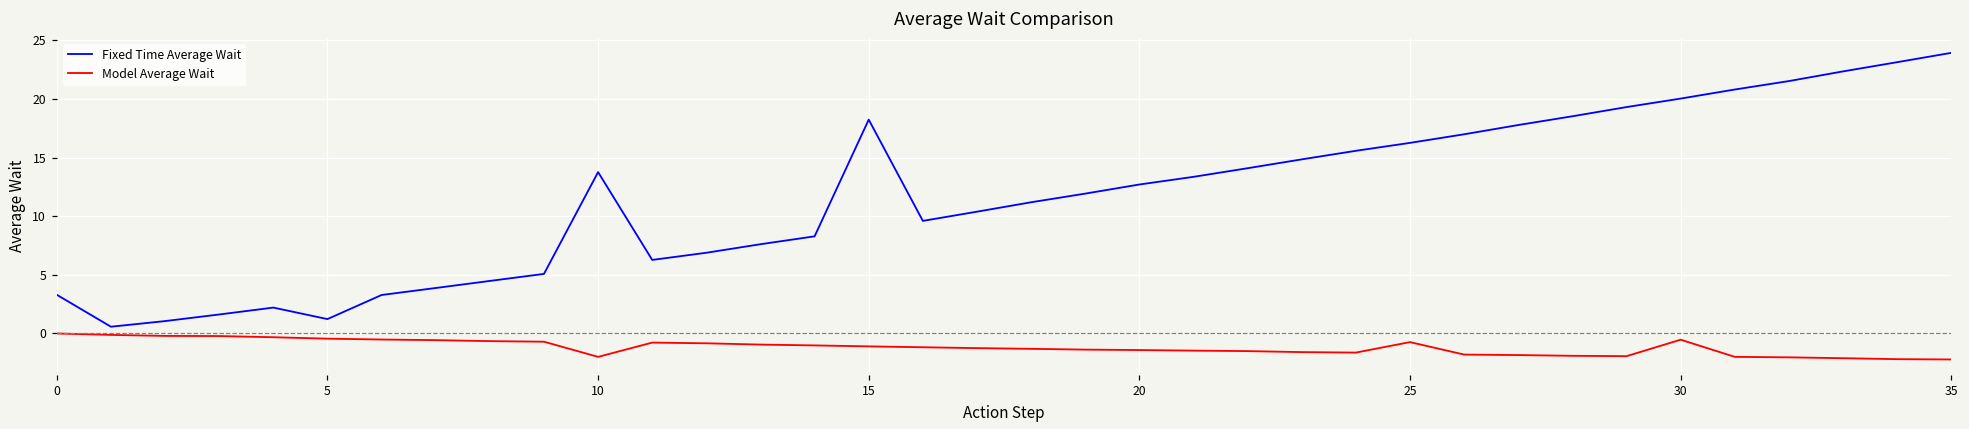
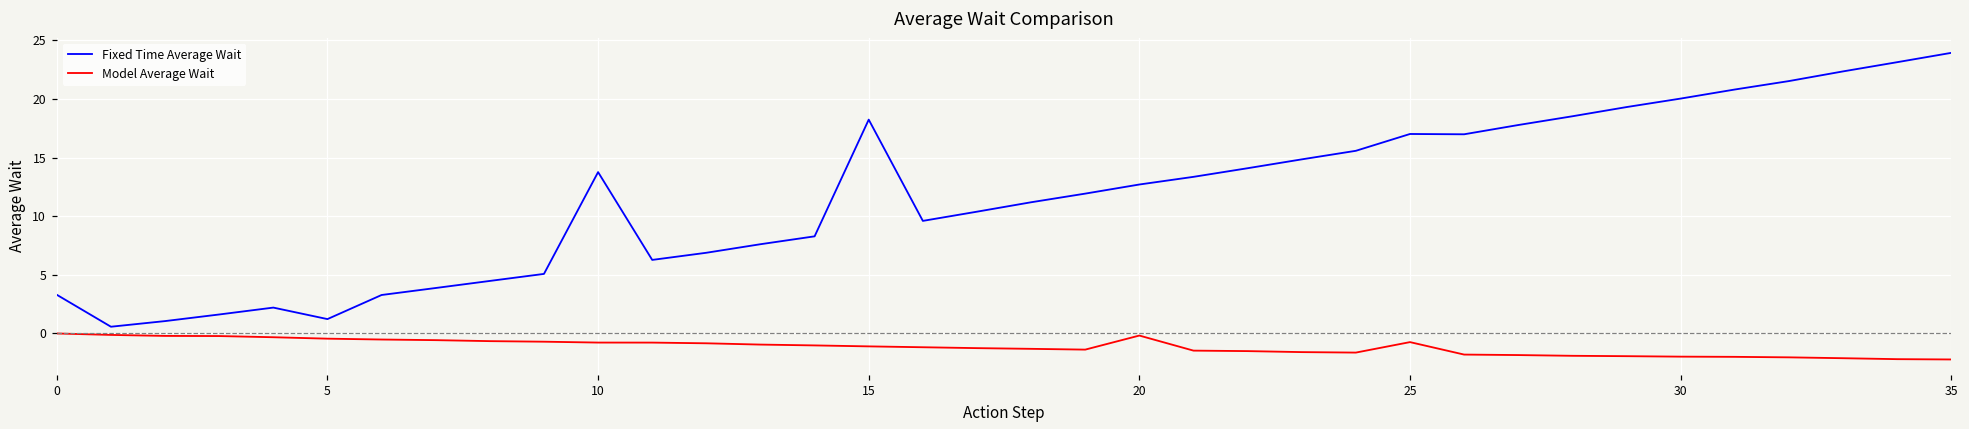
Model Average Wait, 10: -2.0 -> -0.8
Model Average Wait, 20: -1.4 -> -0.2
Fixed Time Average Wait, 25: 16.3 -> 17.0
Model Average Wait, 30: -0.5 -> -2.0
